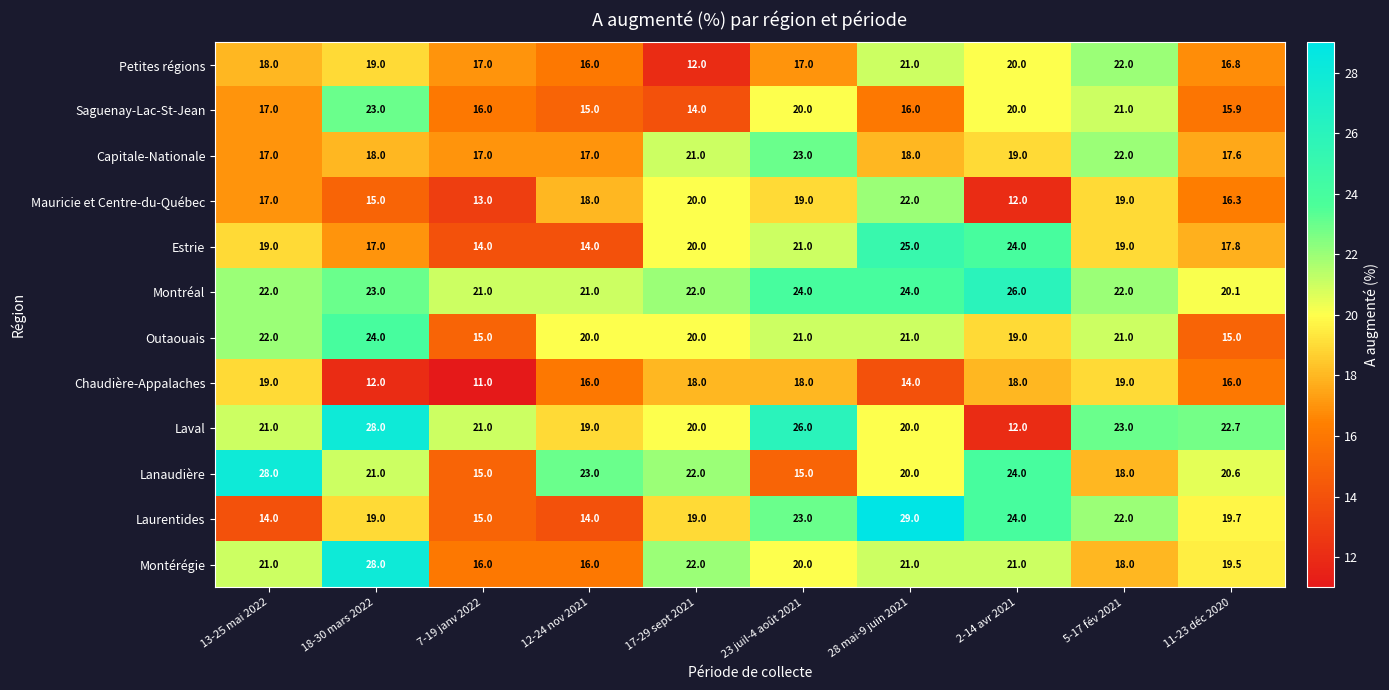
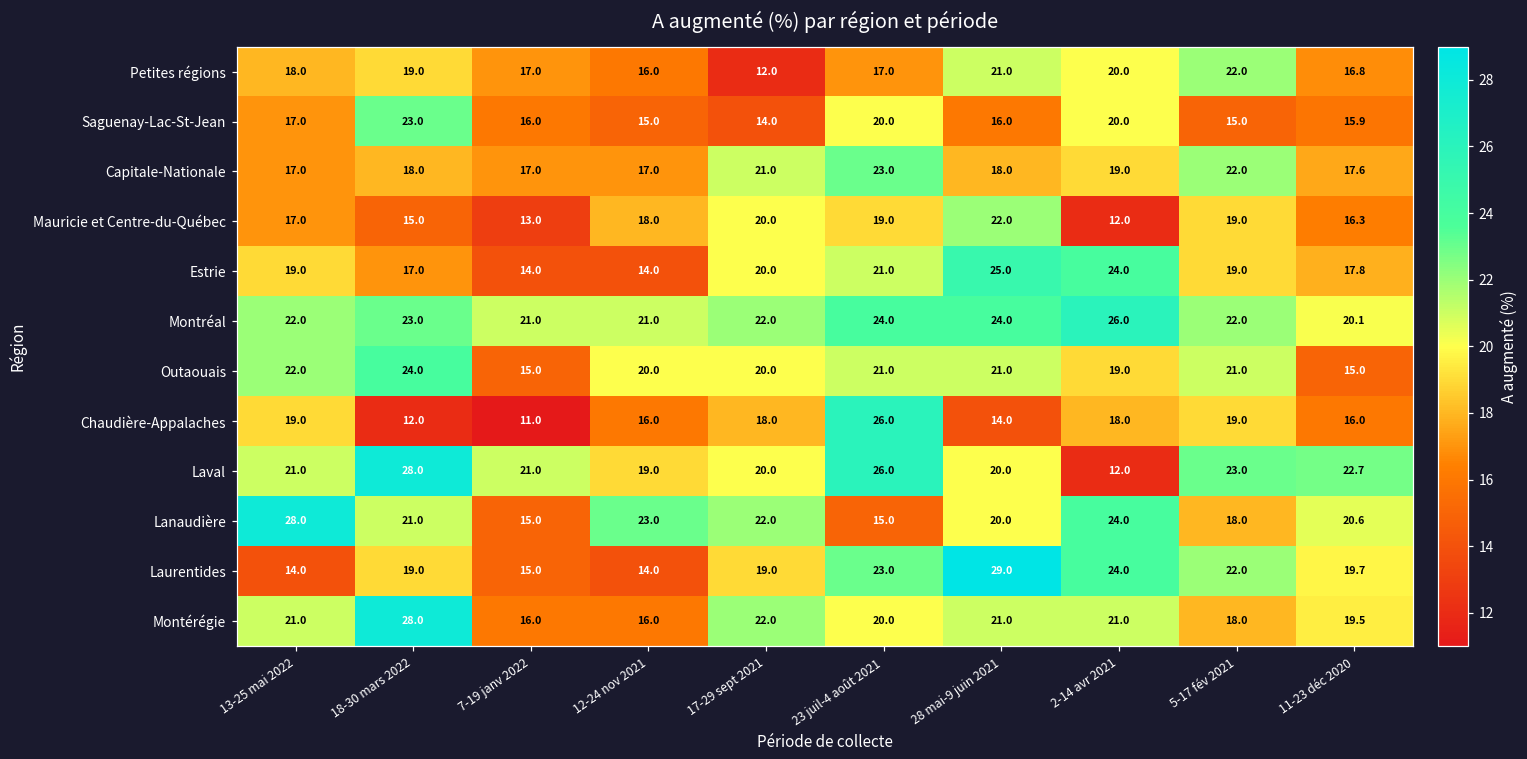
Saguenay-Lac-St-Jean, 5-17 fév 2021: 21.0 -> 15.0
Chaudière-Appalaches, 23 juil-4 août 2021: 18.0 -> 26.0
